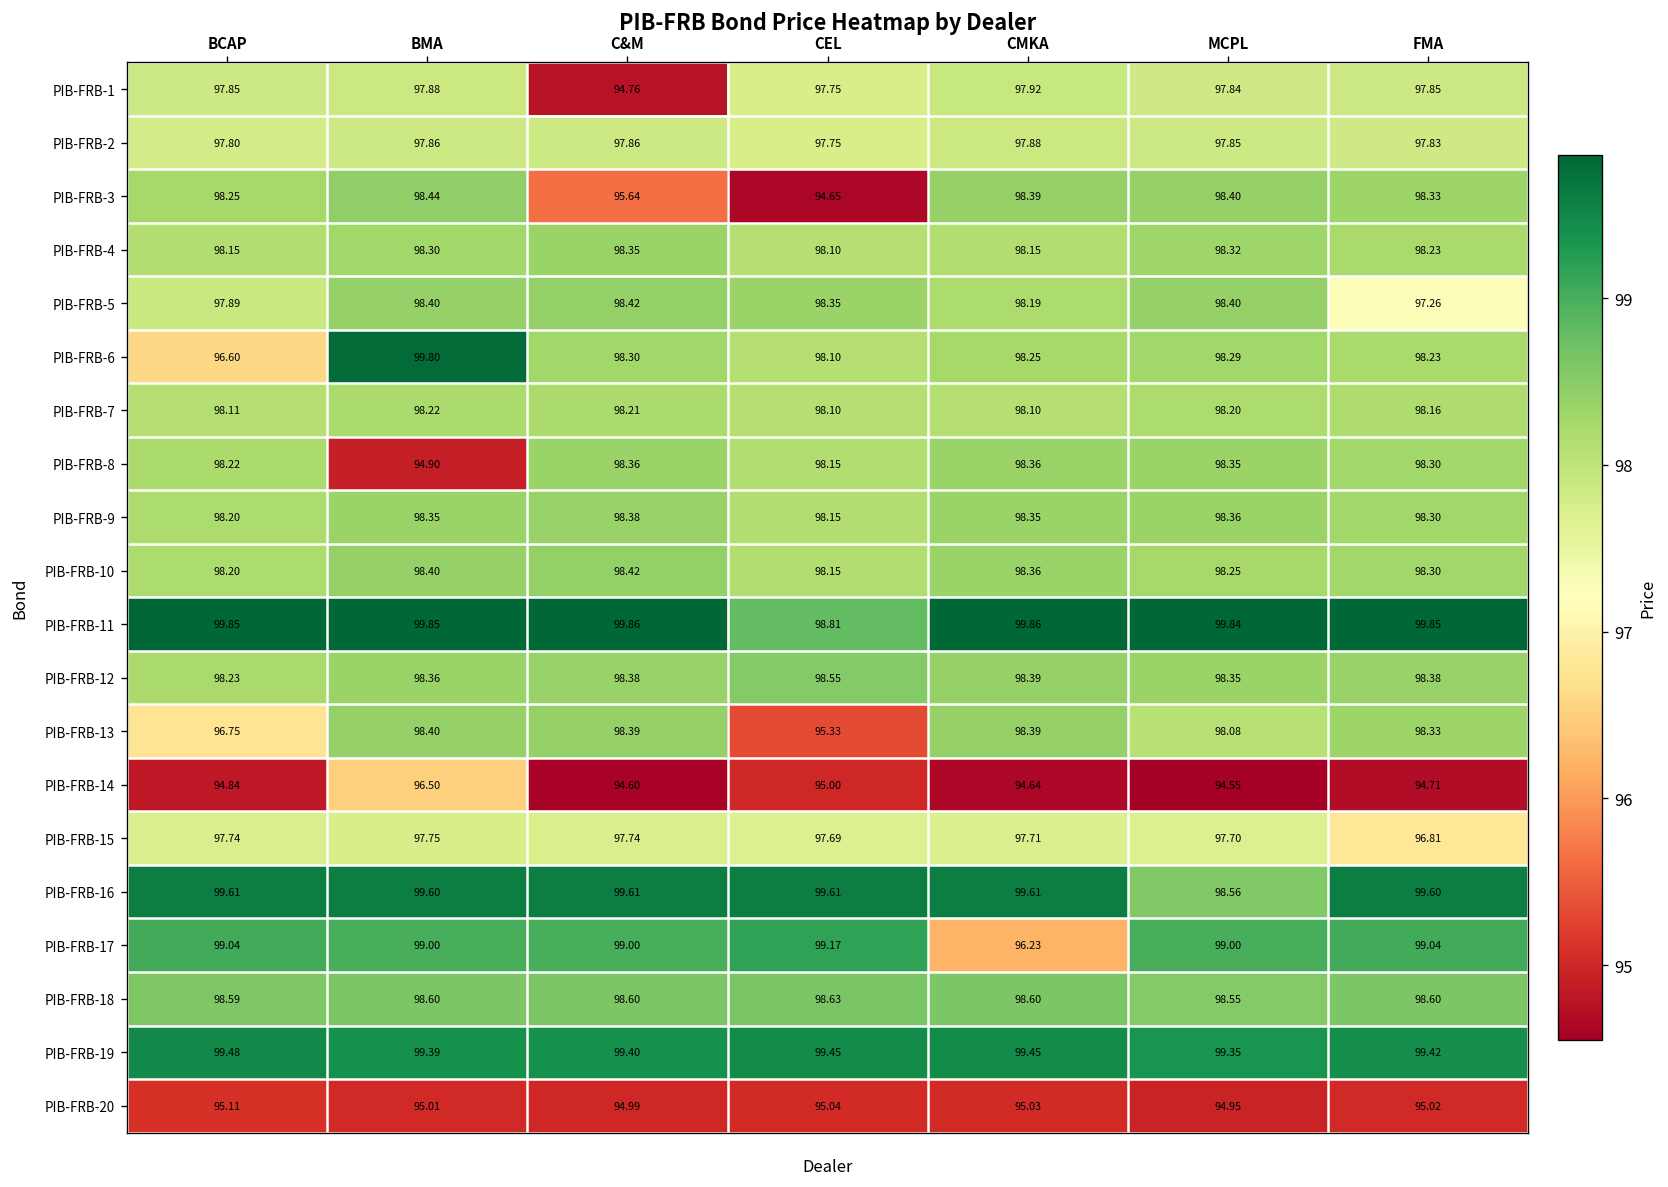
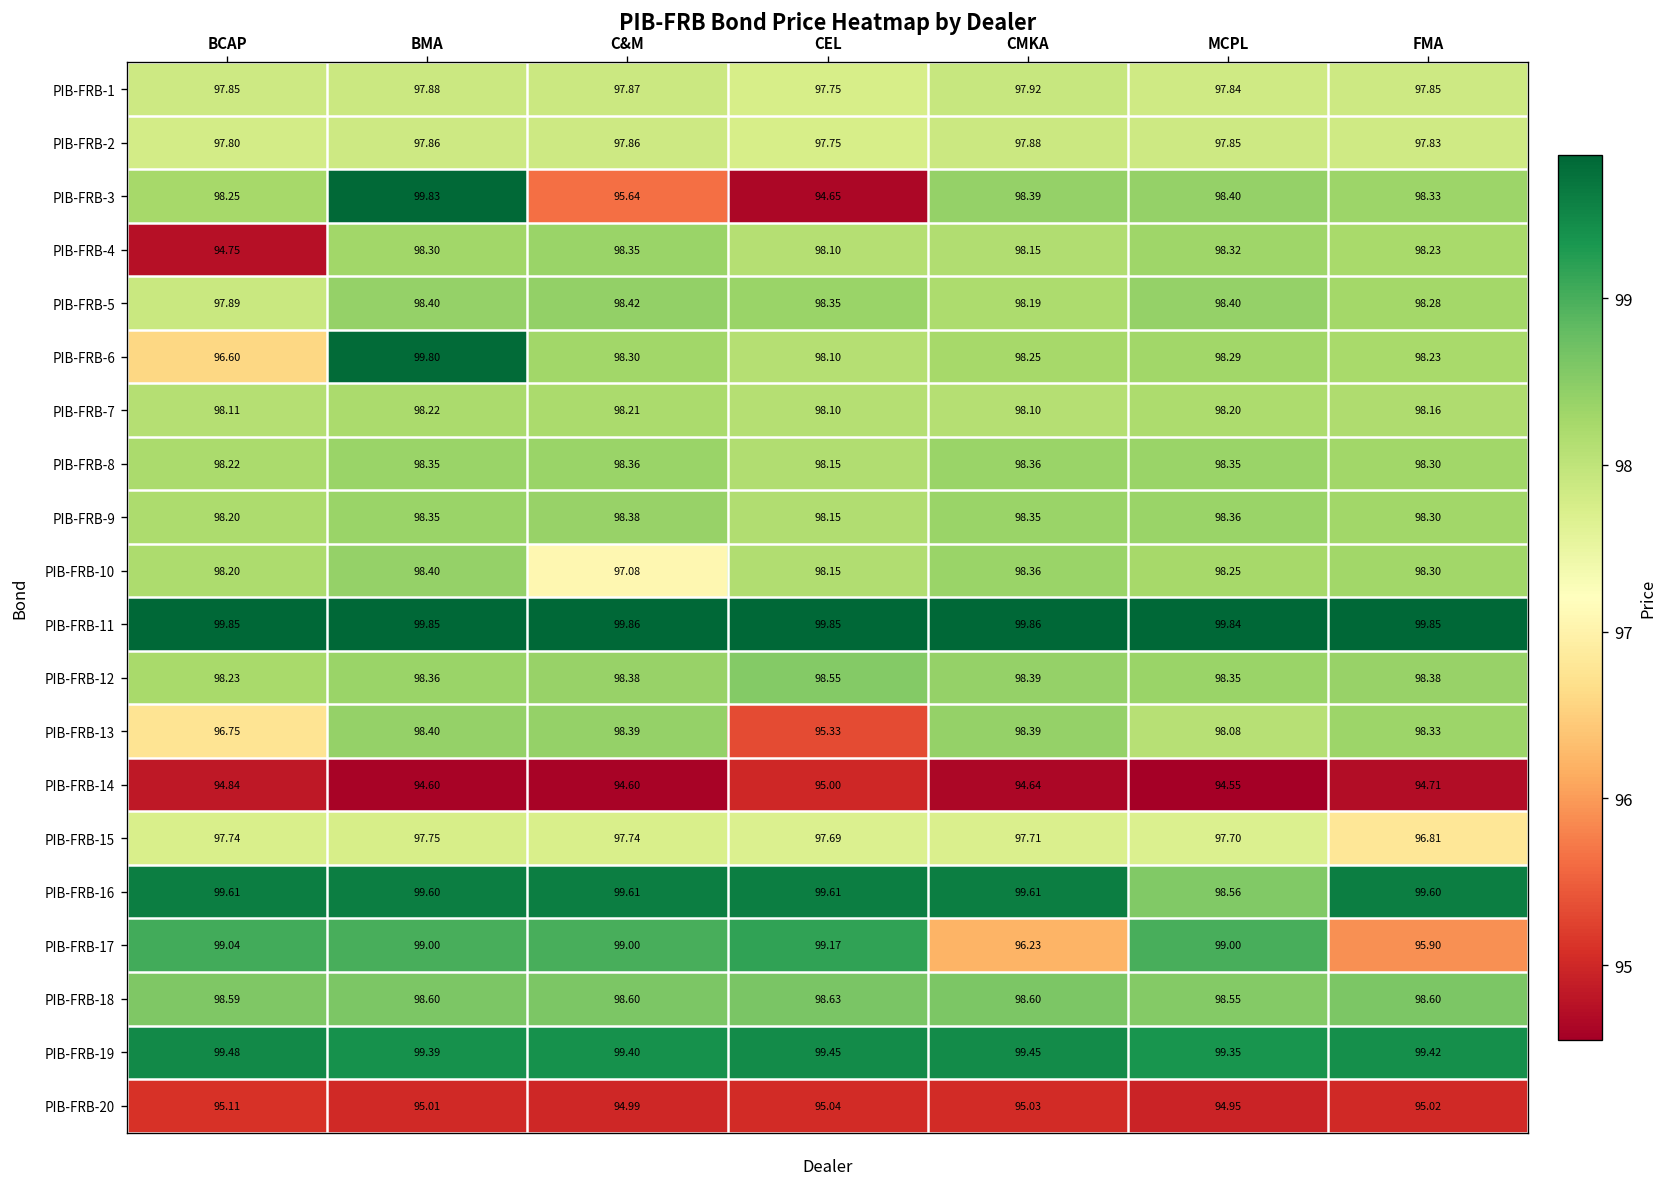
PIB-FRB-1, C&M: 94.76 -> 97.87
PIB-FRB-3, BMA: 98.44 -> 99.83
PIB-FRB-4, BCAP: 98.15 -> 94.75
PIB-FRB-5, FMA: 97.26 -> 98.28
PIB-FRB-8, BMA: 94.90 -> 98.35
PIB-FRB-10, C&M: 98.42 -> 97.08
PIB-FRB-11, CEL: 98.81 -> 99.85
PIB-FRB-14, BMA: 96.50 -> 94.60
PIB-FRB-17, FMA: 99.04 -> 95.90
